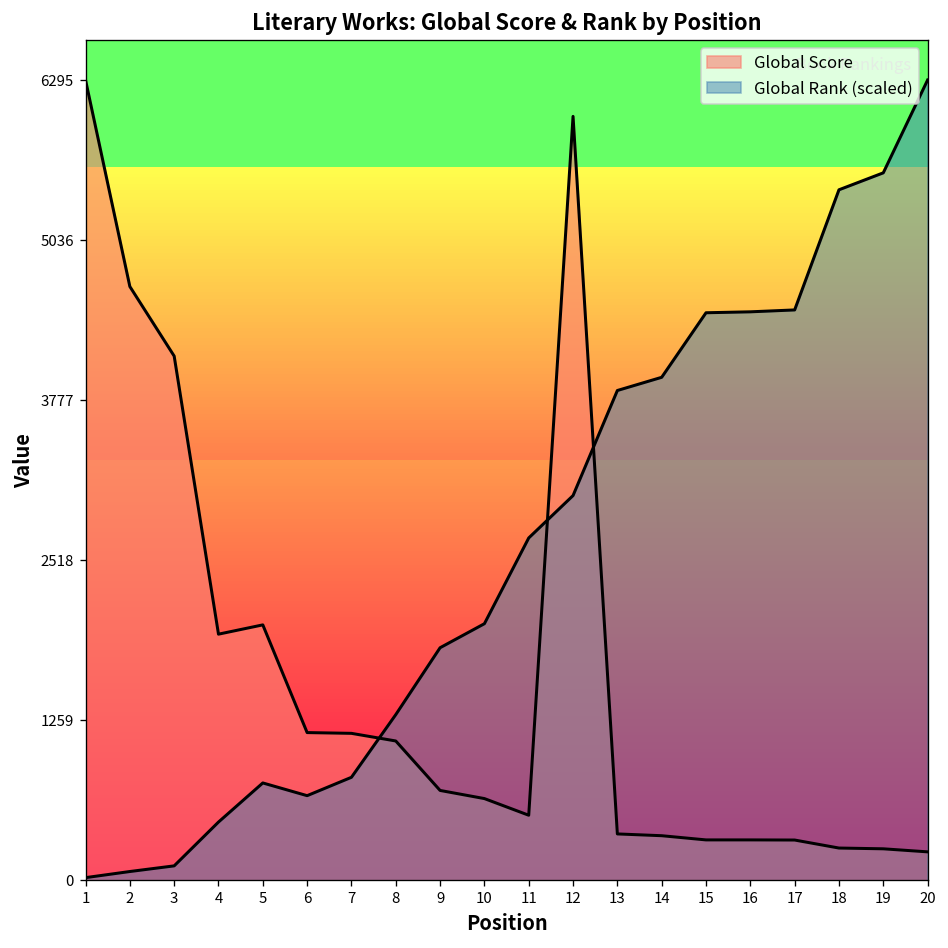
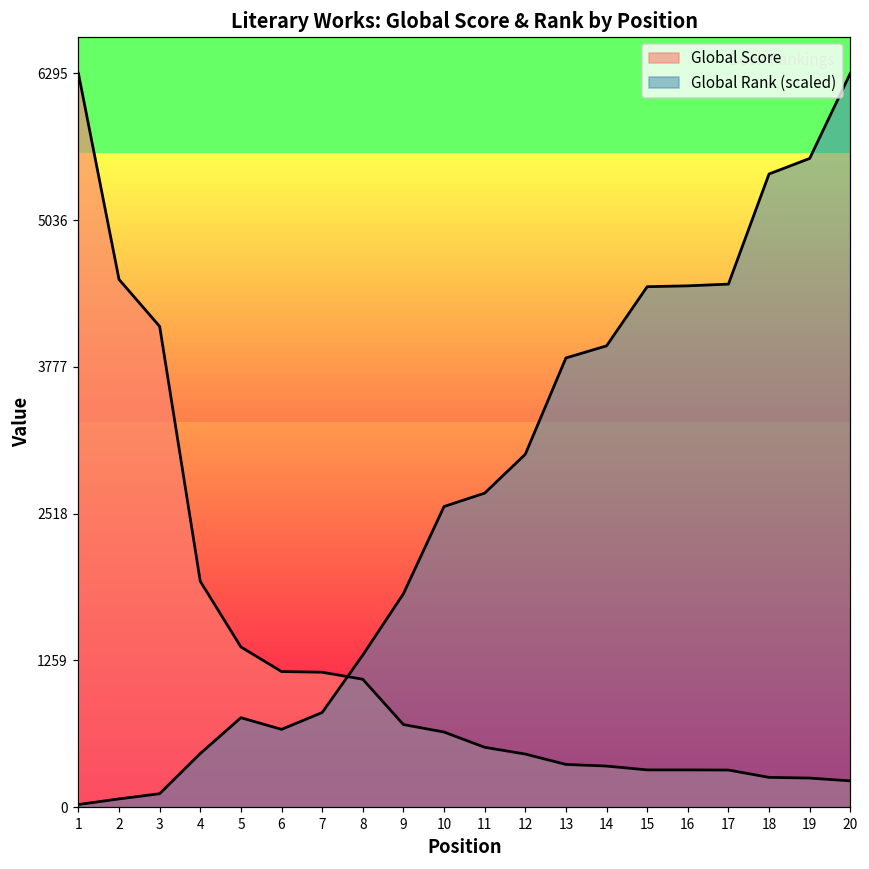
Global Score, 2: 4670 -> 4530
Global Score, 5: 2010 -> 1370
Global Rank (scaled), 10: 2020 -> 2580
Global Score, 12: 6010 -> 460
